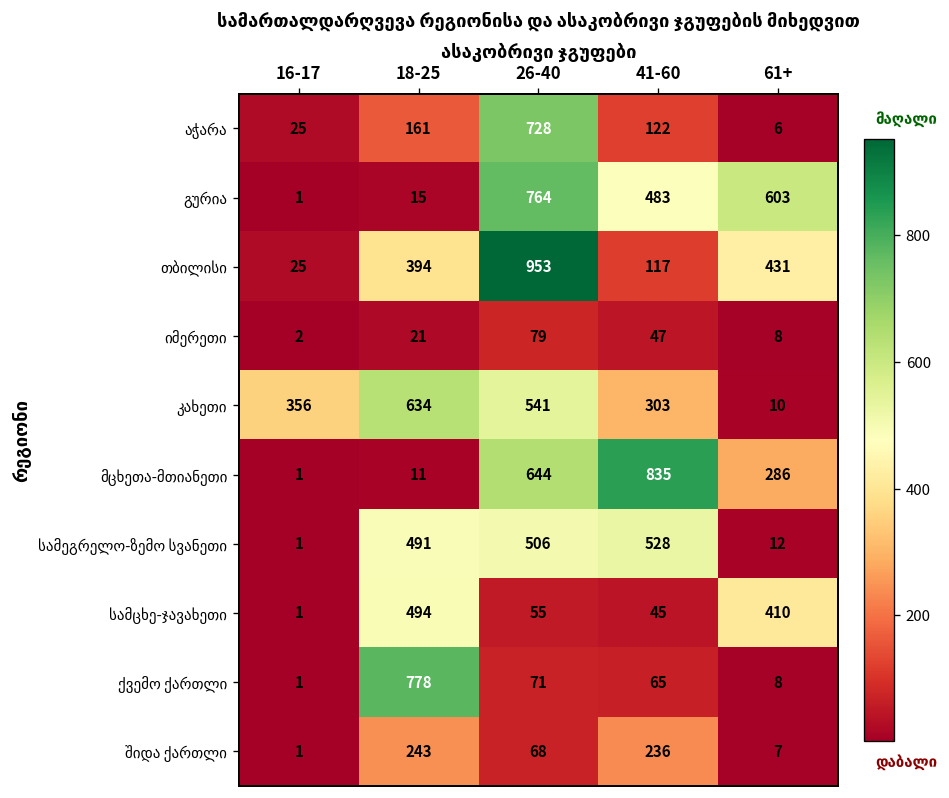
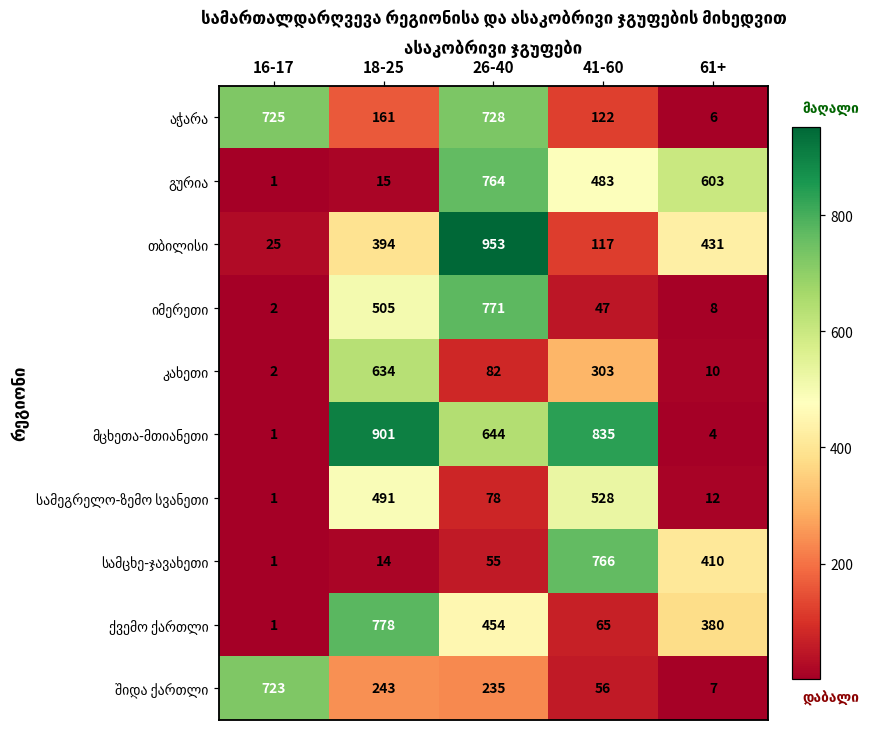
აჭარა, 16-17: 25 -> 725
იმერეთი, 18-25: 21 -> 505
იმერეთი, 26-40: 79 -> 771
კახეთი, 16-17: 356 -> 2
კახეთი, 26-40: 541 -> 82
მცხეთა-მთიანეთი, 18-25: 11 -> 901
მცხეთა-მთიანეთი, 61+: 286 -> 4
სამეგრელო-ზემო სვანეთი, 26-40: 506 -> 78
სამცხე-ჯავახეთი, 18-25: 494 -> 14
სამცხე-ჯავახეთი, 41-60: 45 -> 766
ქვემო ქართლი, 26-40: 71 -> 454
ქვემო ქართლი, 61+: 8 -> 380
შიდა ქართლი, 16-17: 1 -> 723
შიდა ქართლი, 26-40: 68 -> 235
შიდა ქართლი, 41-60: 236 -> 56
